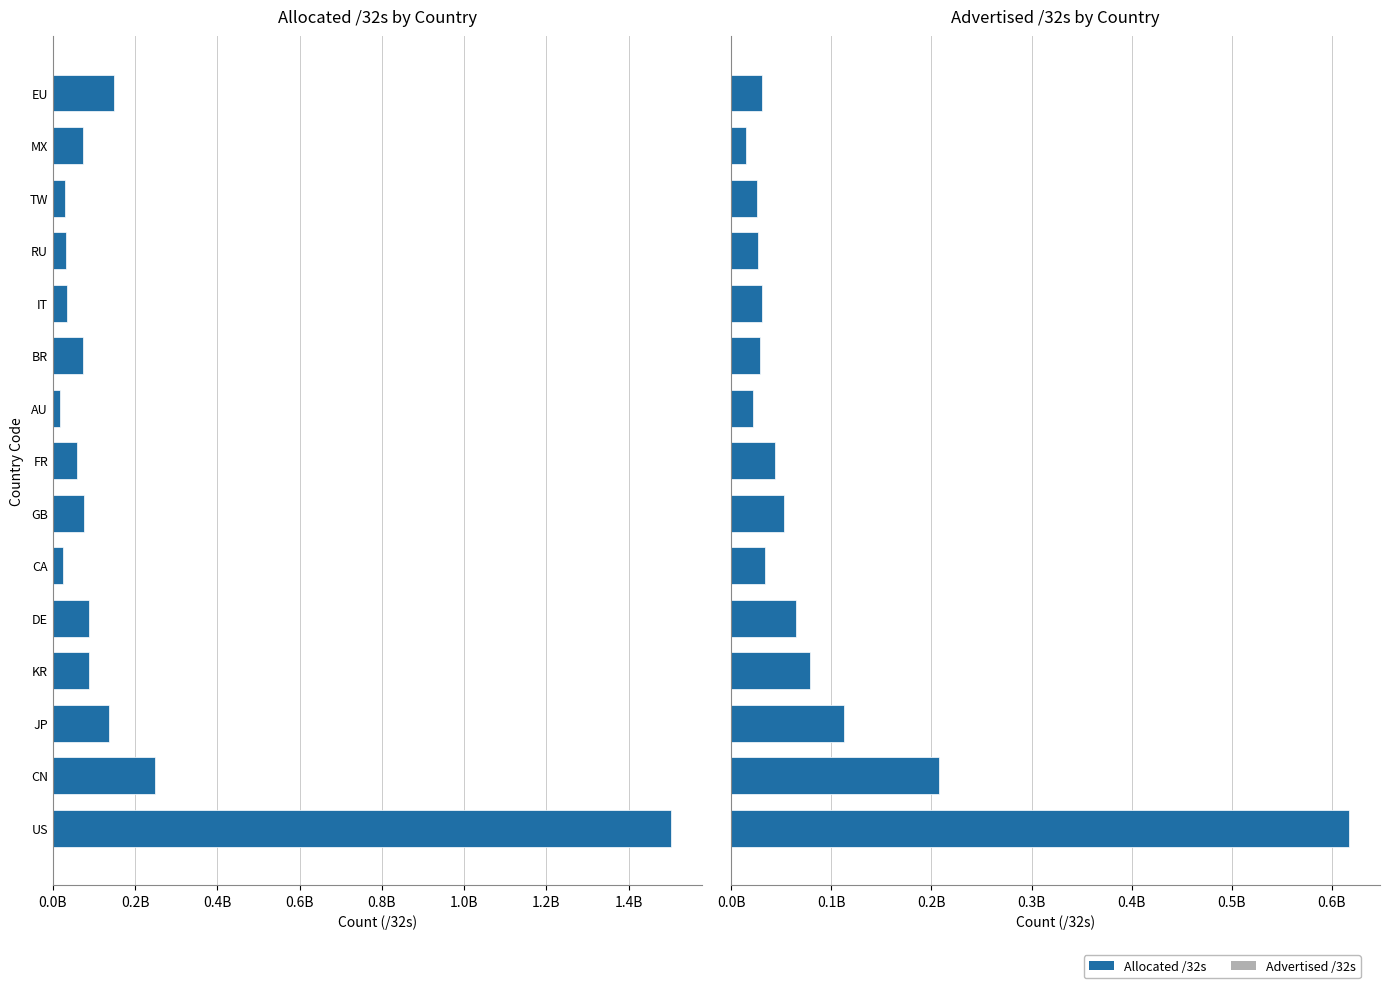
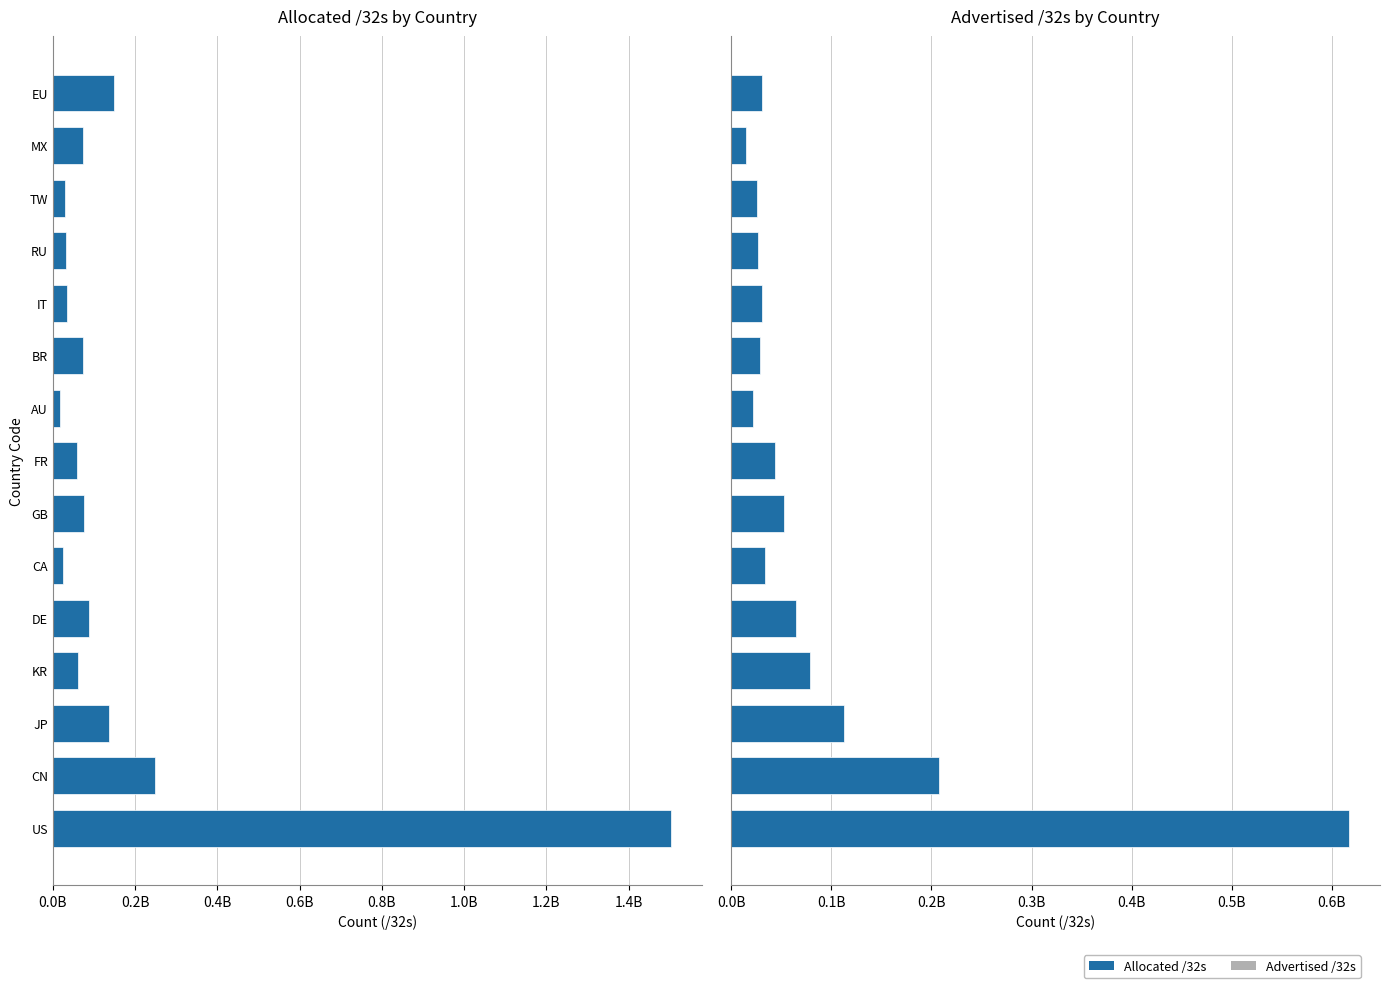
Allocated /32s by Country, KR: 90000000 -> 60000000
